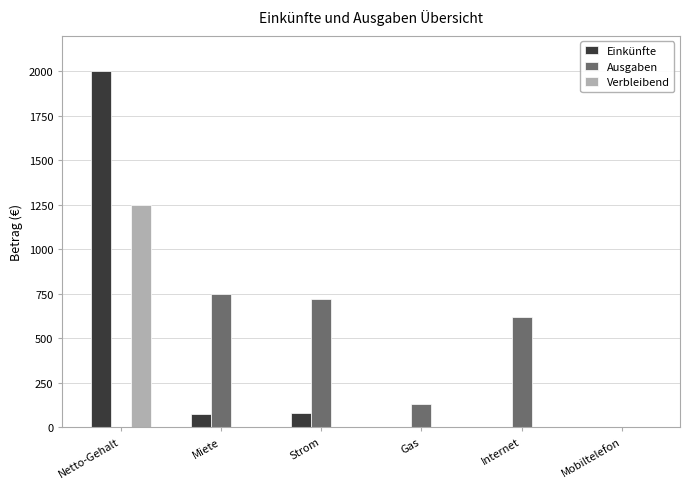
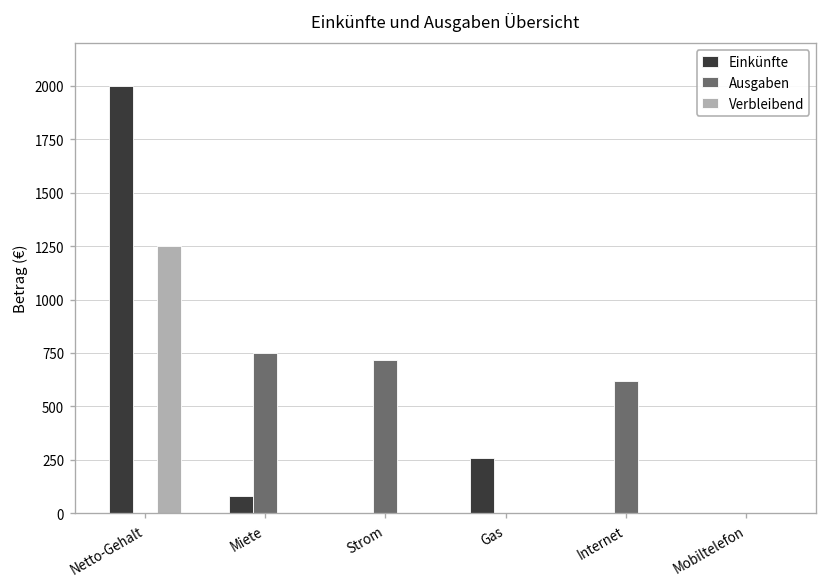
Einkünfte, Strom: 80 -> 0
Einkünfte, Gas: 0 -> 260
Ausgaben, Gas: 130 -> 0
